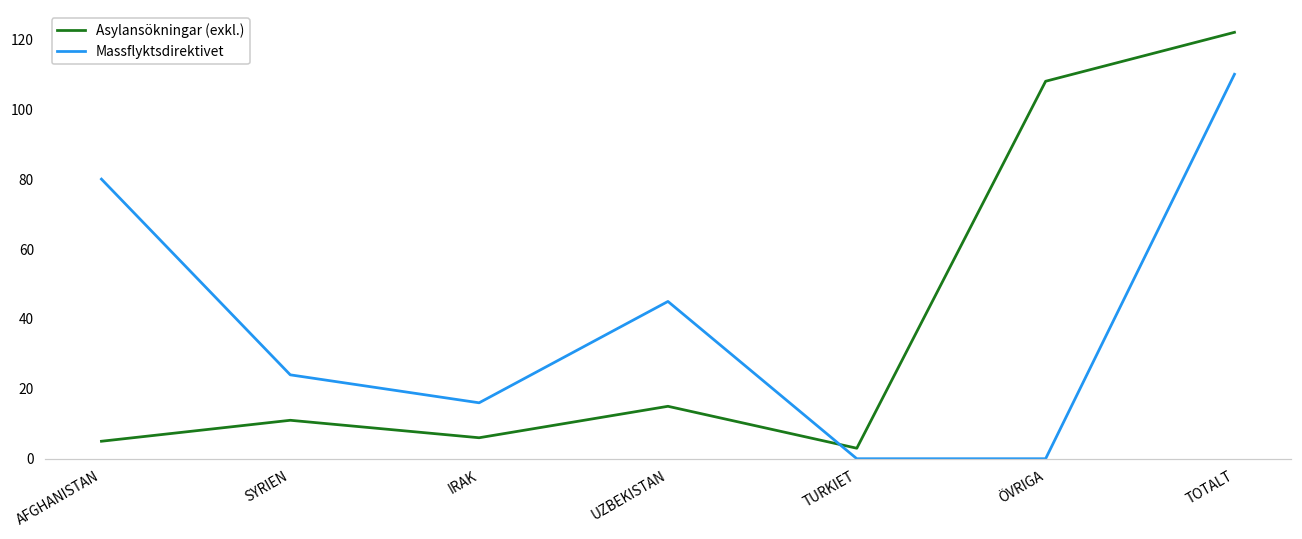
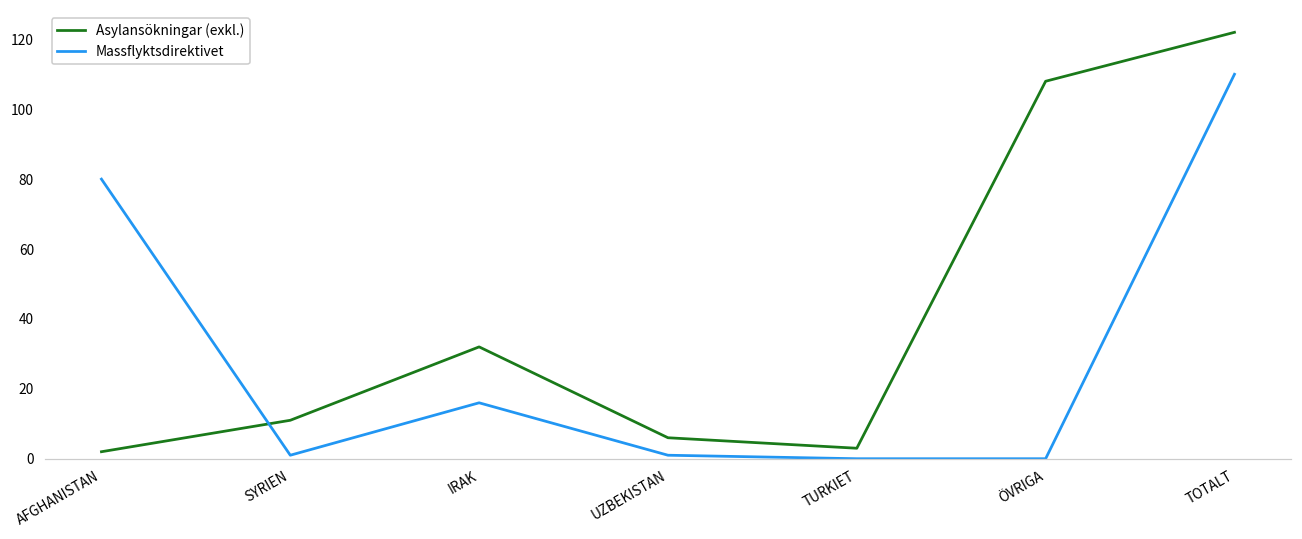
Asylansökningar (exkl.), AFGHANISTAN: 5 -> 2
Massflyktsdirektivet, SYRIEN: 24 -> 1
Asylansökningar (exkl.), IRAK: 6 -> 32
Asylansökningar (exkl.), UZBEKISTAN: 15 -> 6
Massflyktsdirektivet, UZBEKISTAN: 45 -> 1
